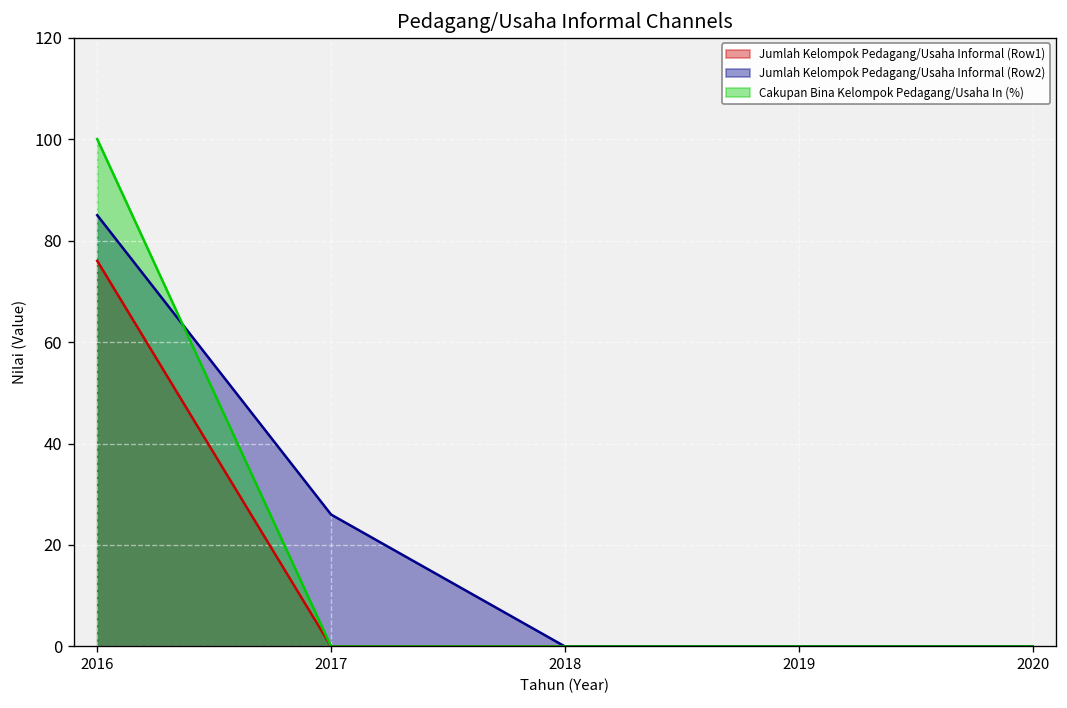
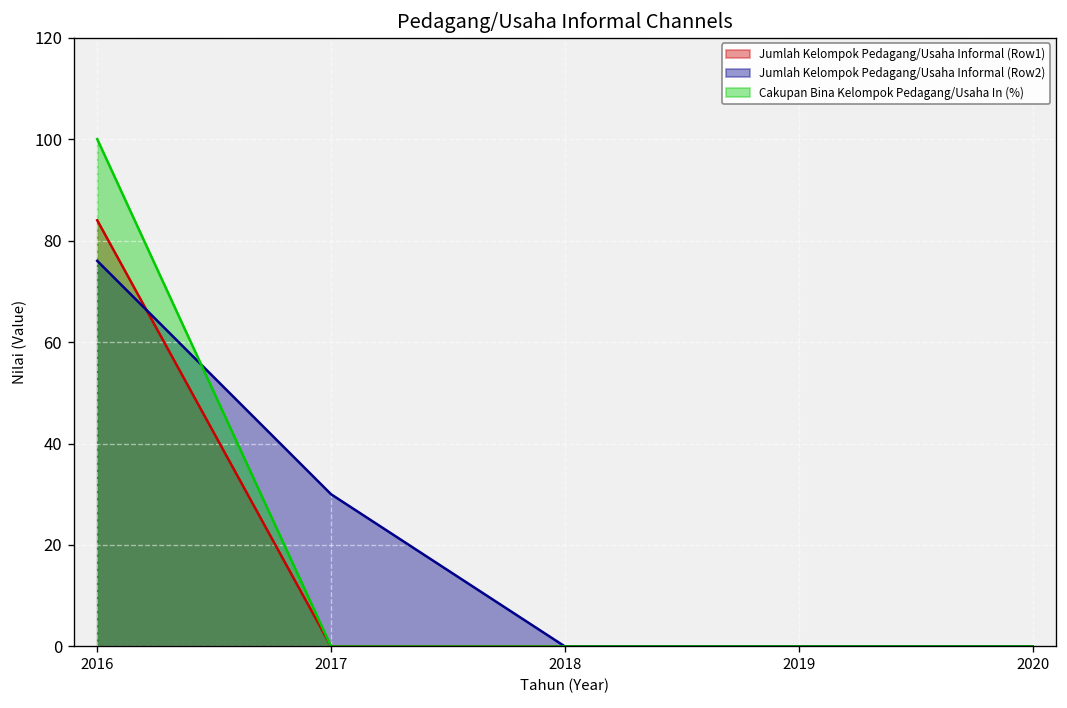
Jumlah Kelompok Pedagang/Usaha Informal (Row1), 2016: 76 -> 84
Jumlah Kelompok Pedagang/Usaha Informal (Row2), 2016: 85 -> 76
Jumlah Kelompok Pedagang/Usaha Informal (Row2), 2017: 26 -> 30
